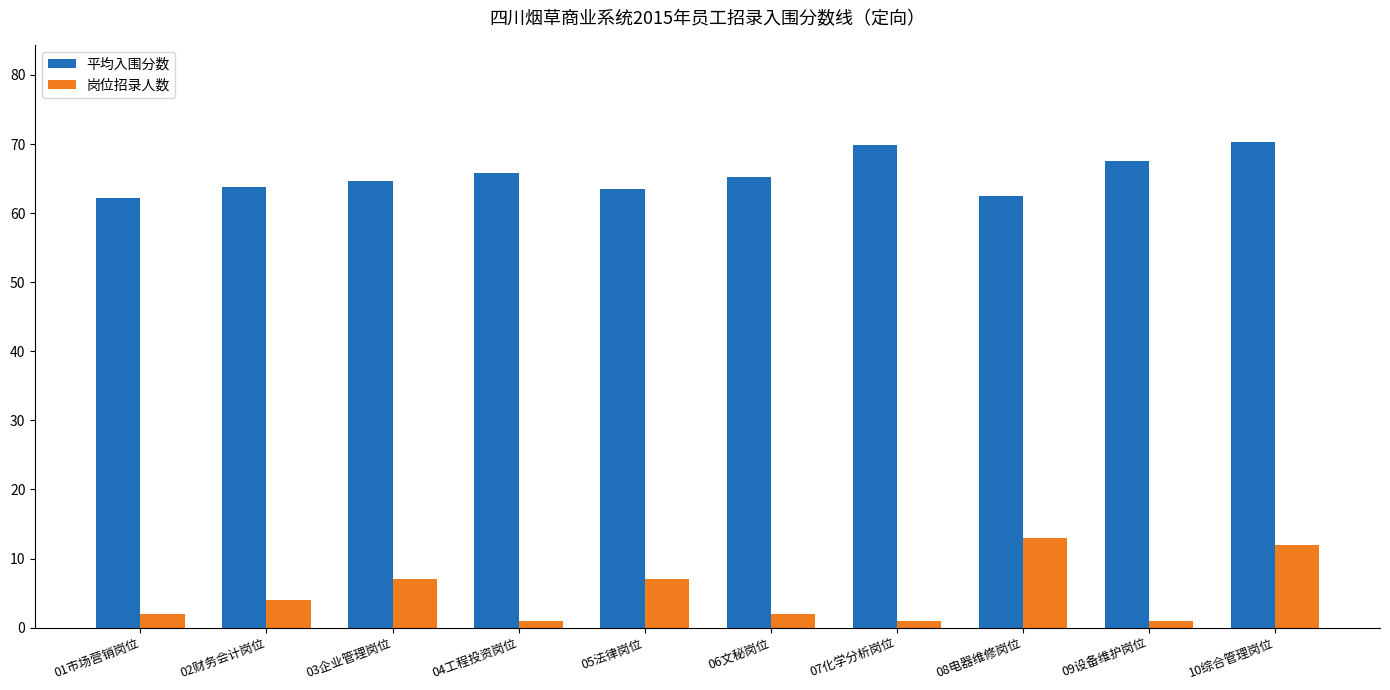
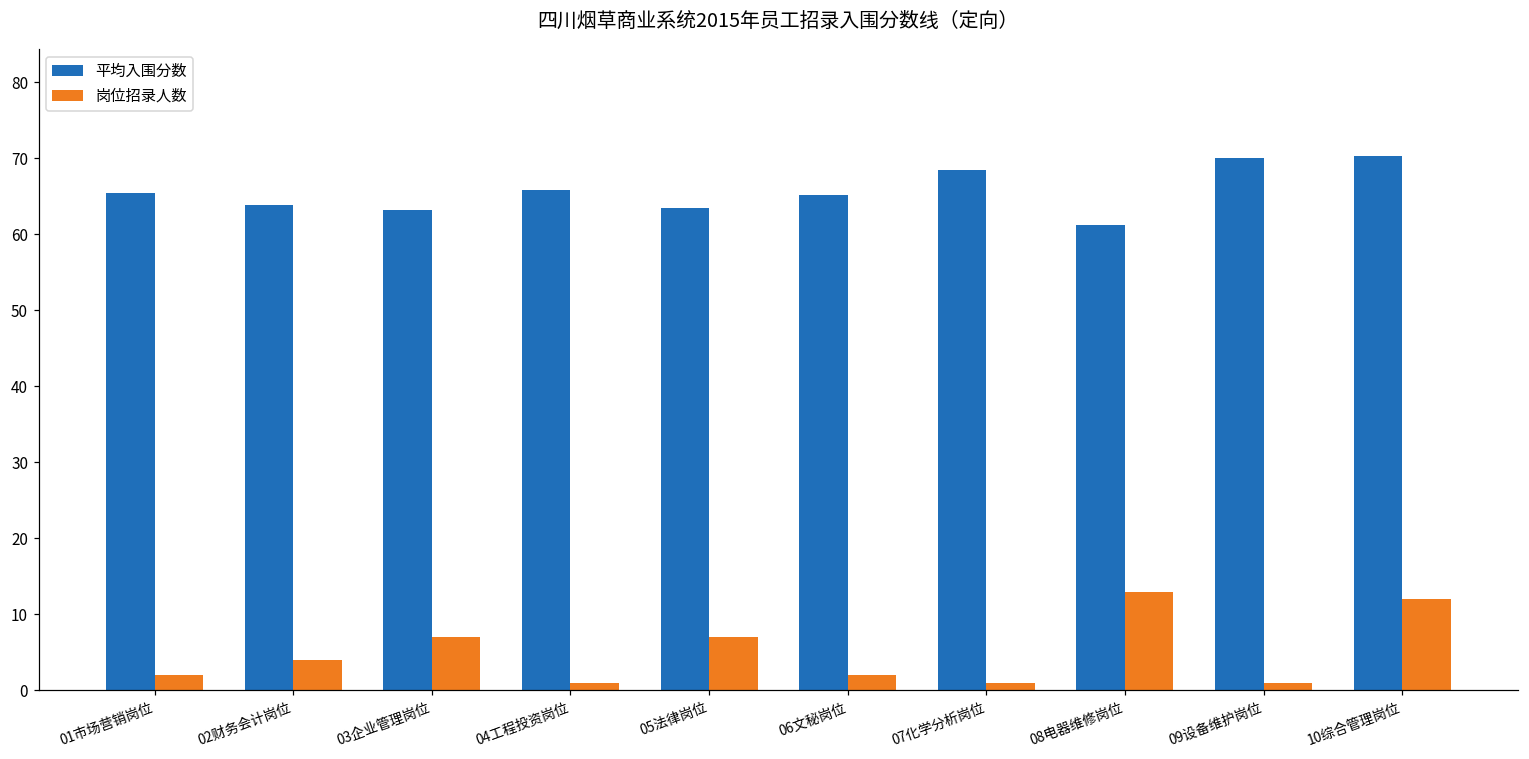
平均入围分数, 01市场营销岗位: 62 -> 65
平均入围分数, 03企业管理岗位: 65 -> 63
平均入围分数, 07化学分析岗位: 70 -> 69
平均入围分数, 08电器维修岗位: 63 -> 61
平均入围分数, 09设备维护岗位: 68 -> 70
